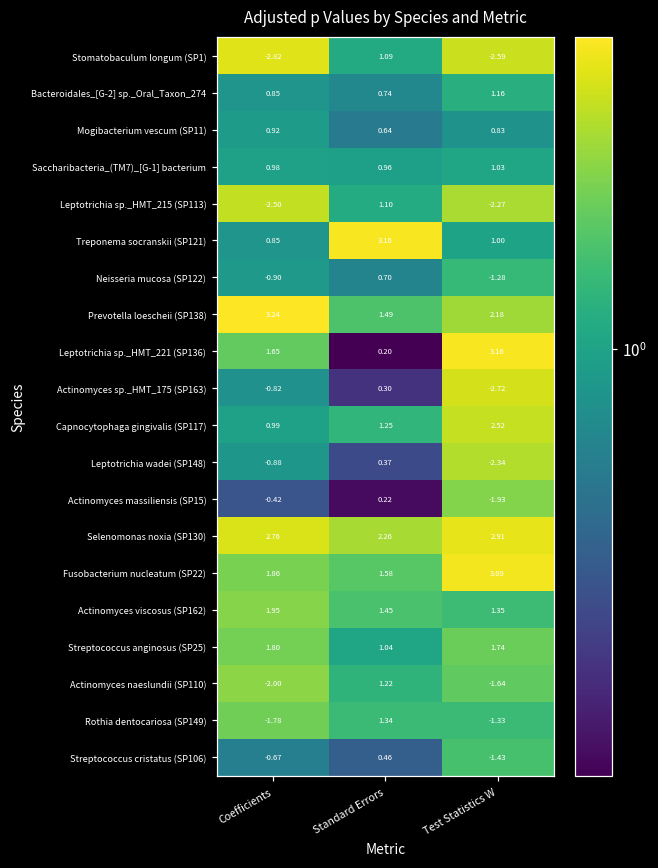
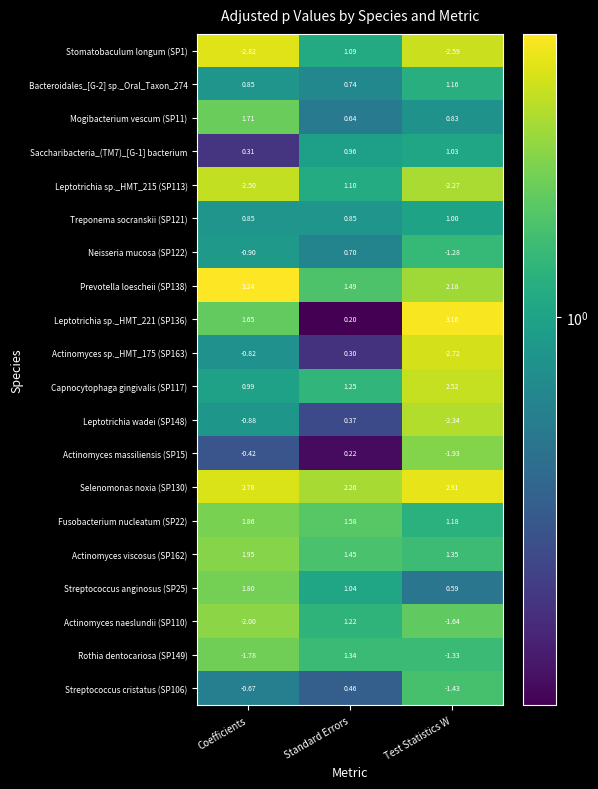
Mogibacterium vescum (SP11), Coefficients: 0.92 -> 1.71
Saccharibacteria_(TM7)_[G-1] bacterium, Coefficients: 0.98 -> 0.31
Treponema socranskii (SP121), Standard Errors: 3.16 -> 0.85
Fusobacterium nucleatum (SP22), Test Statistics W: 3.09 -> 1.18
Streptococcus anginosus (SP25), Test Statistics W: 1.74 -> 0.59
